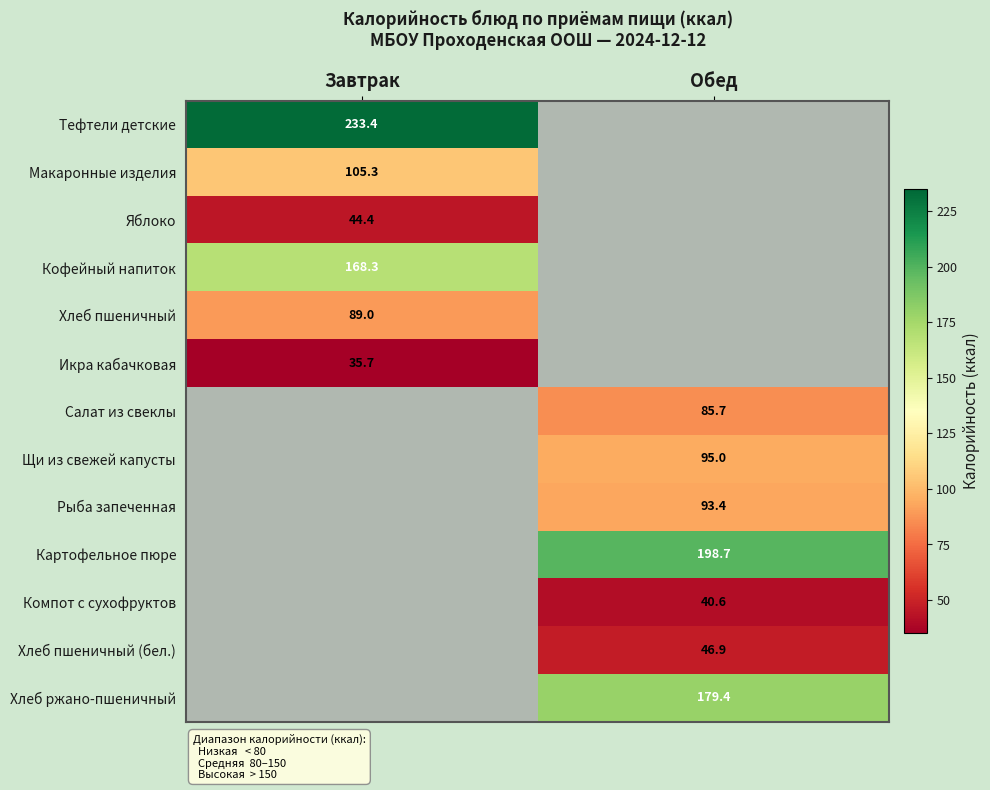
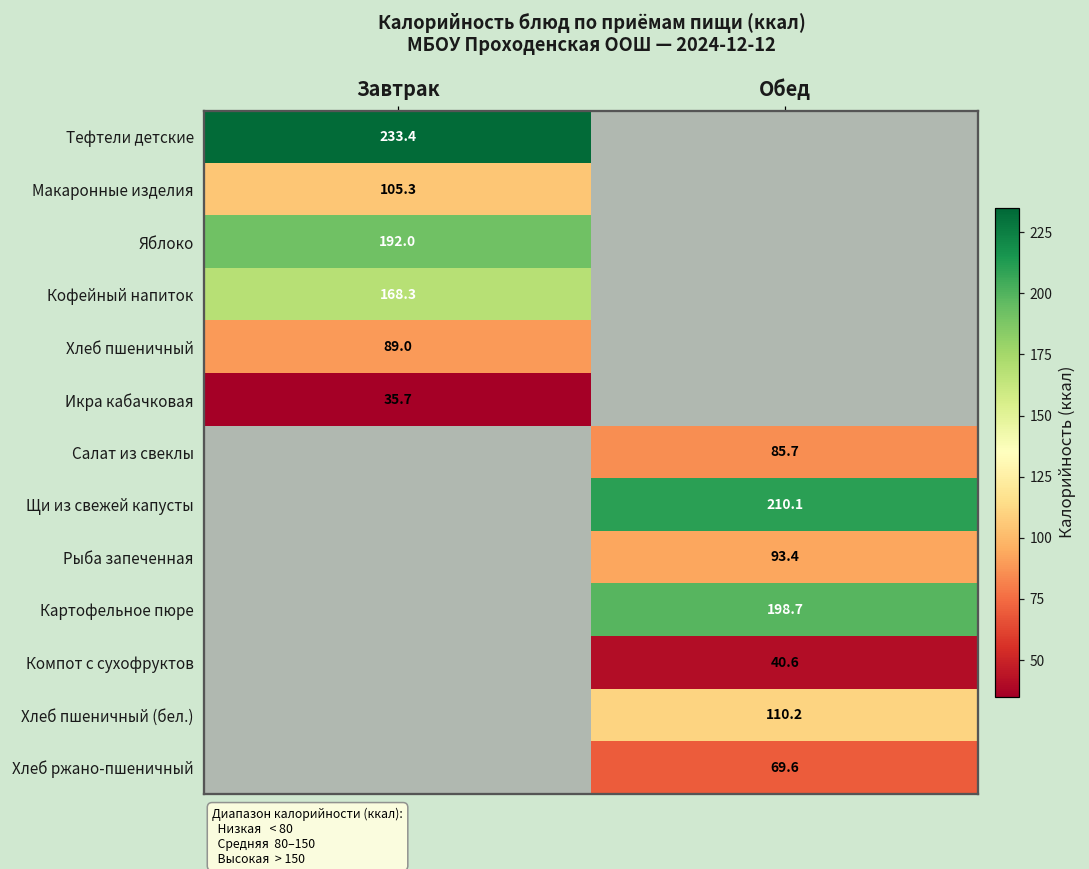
Яблоко, Завтрак: 44.4 -> 192.0
Щи из свежей капусты, Обед: 95.0 -> 210.1
Хлеб пшеничный (бел.), Обед: 46.9 -> 110.2
Хлеб ржано-пшеничный, Обед: 179.4 -> 69.6
